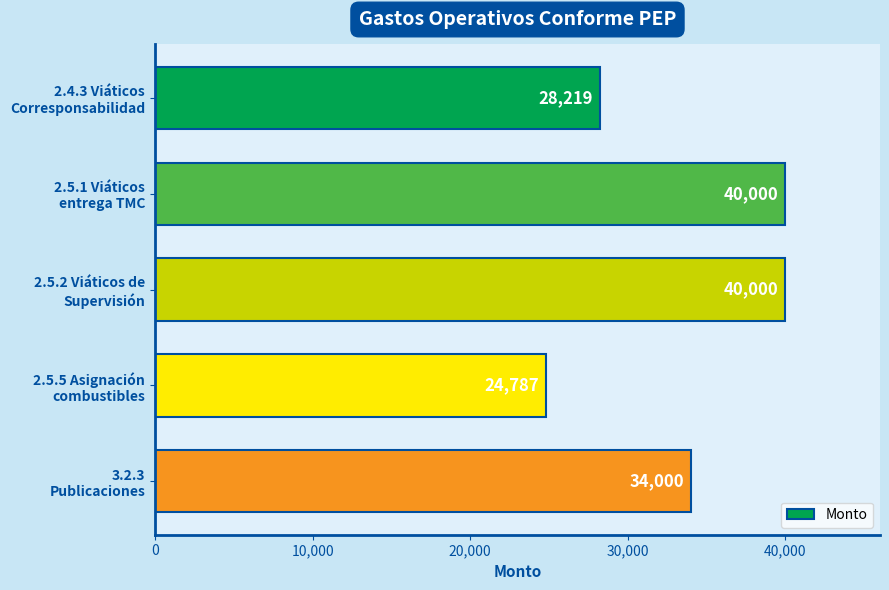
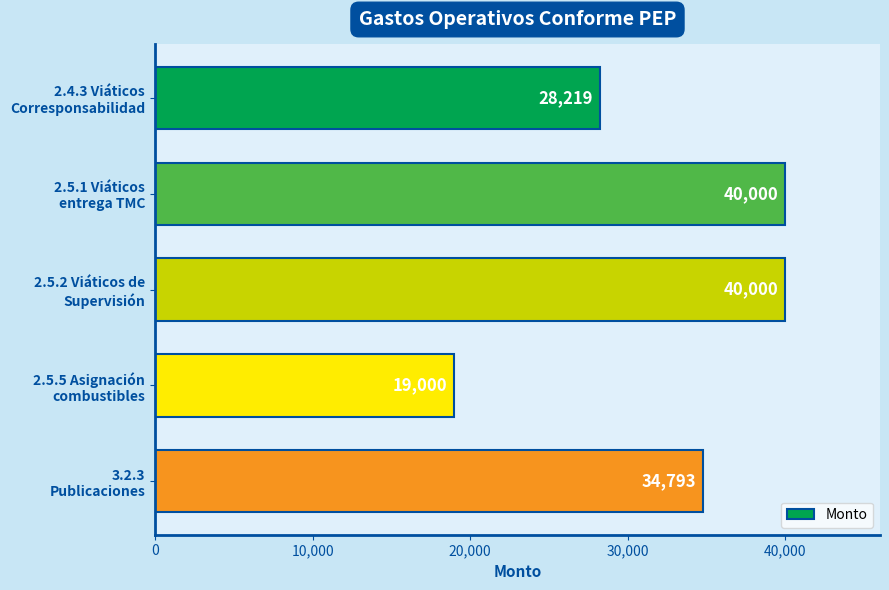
2.5.5 Asignación combustibles: 24,787 -> 19,000
3.2.3 Publicaciones: 34,000 -> 34,793
